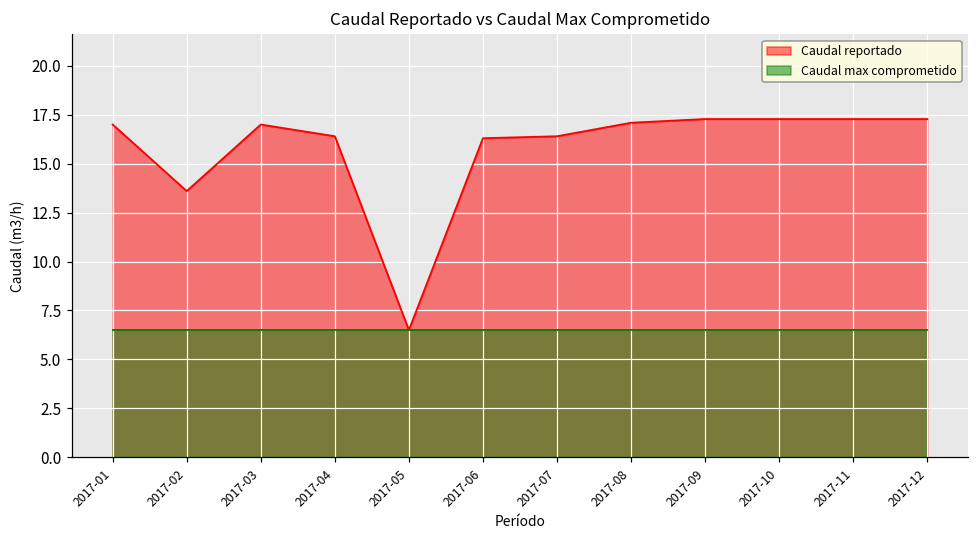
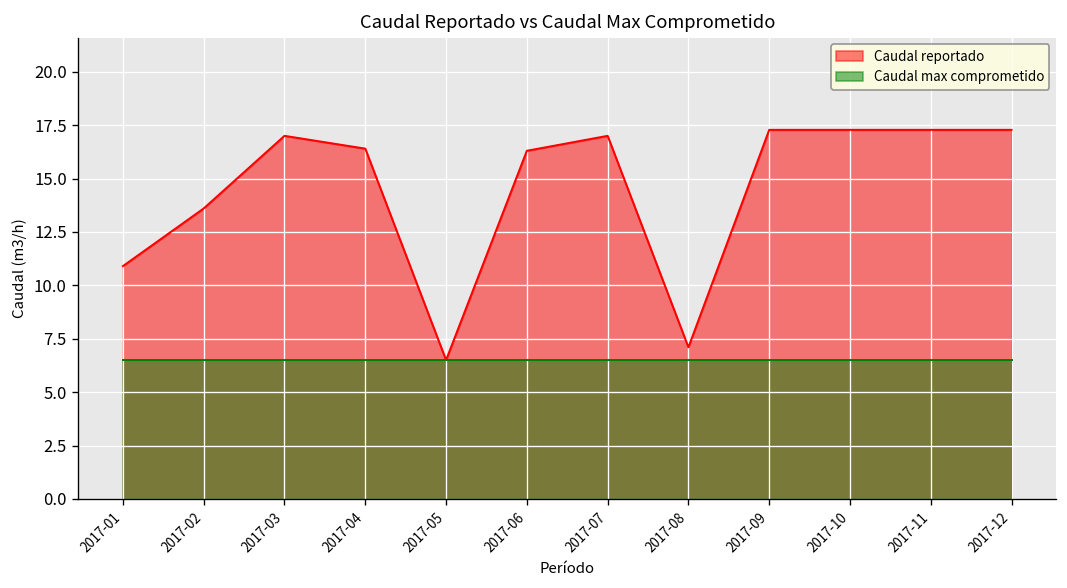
Caudal reportado, 2017-01: 17.0 -> 10.9
Caudal reportado, 2017-07: 16.4 -> 17.0
Caudal reportado, 2017-08: 17.1 -> 7.1
